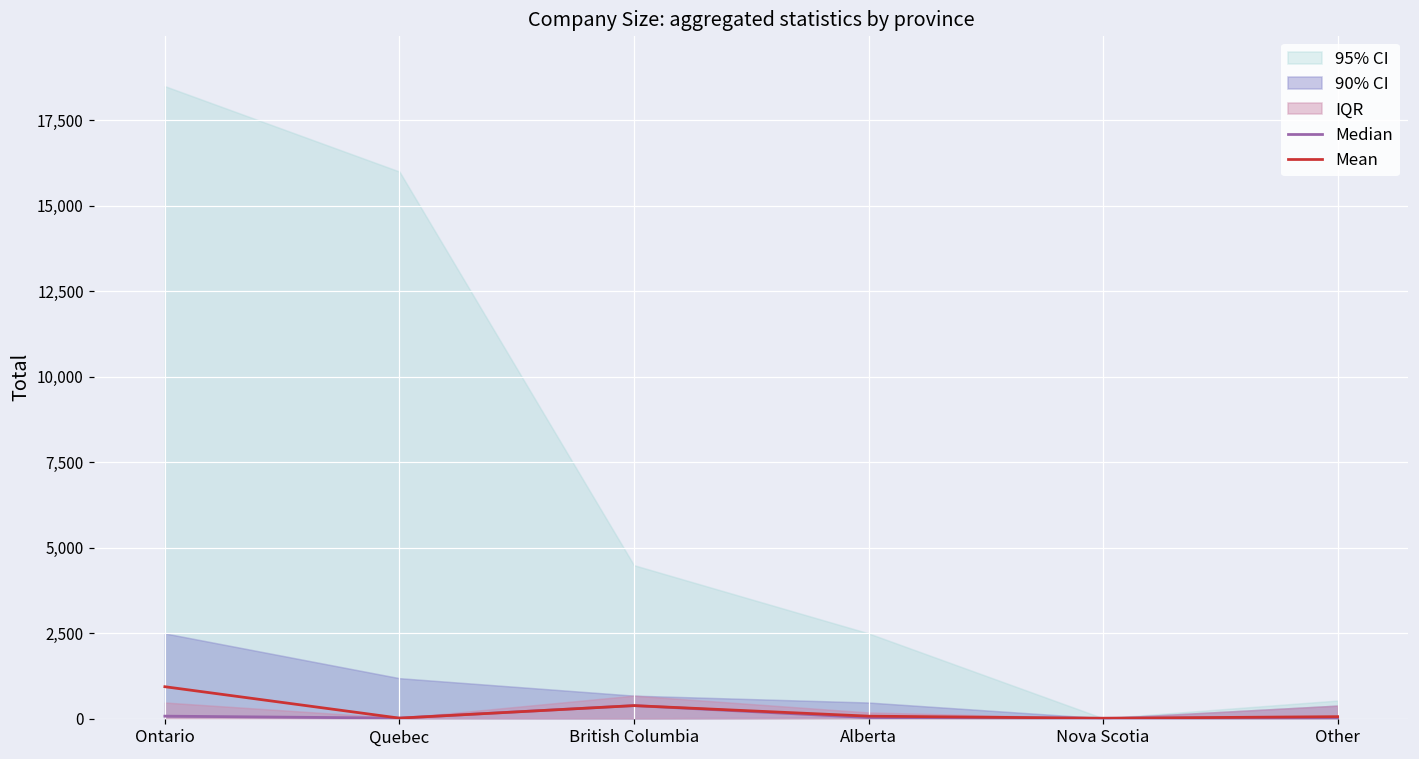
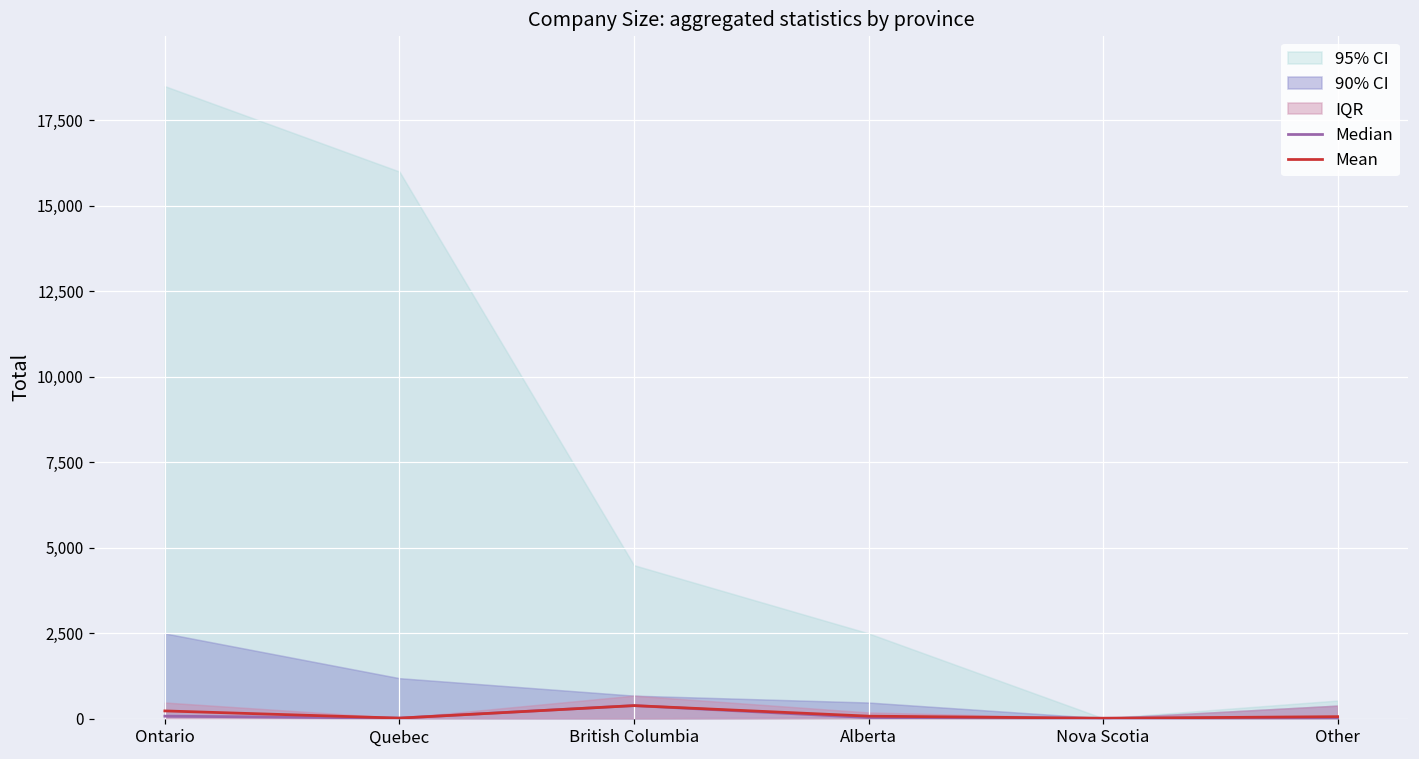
Mean, Ontario: 900 -> 200
